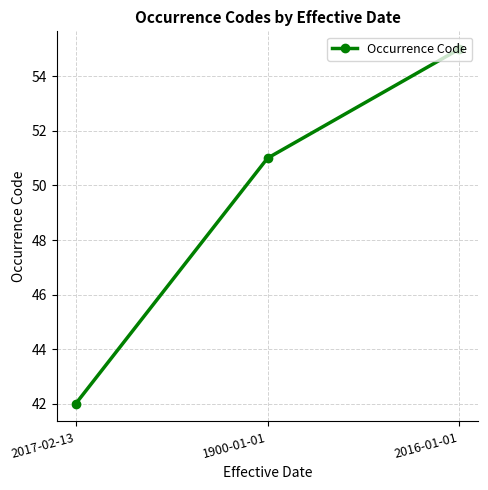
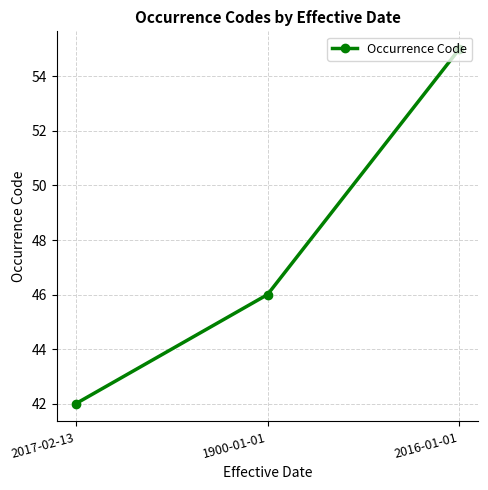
1900-01-01: 51 -> 46
